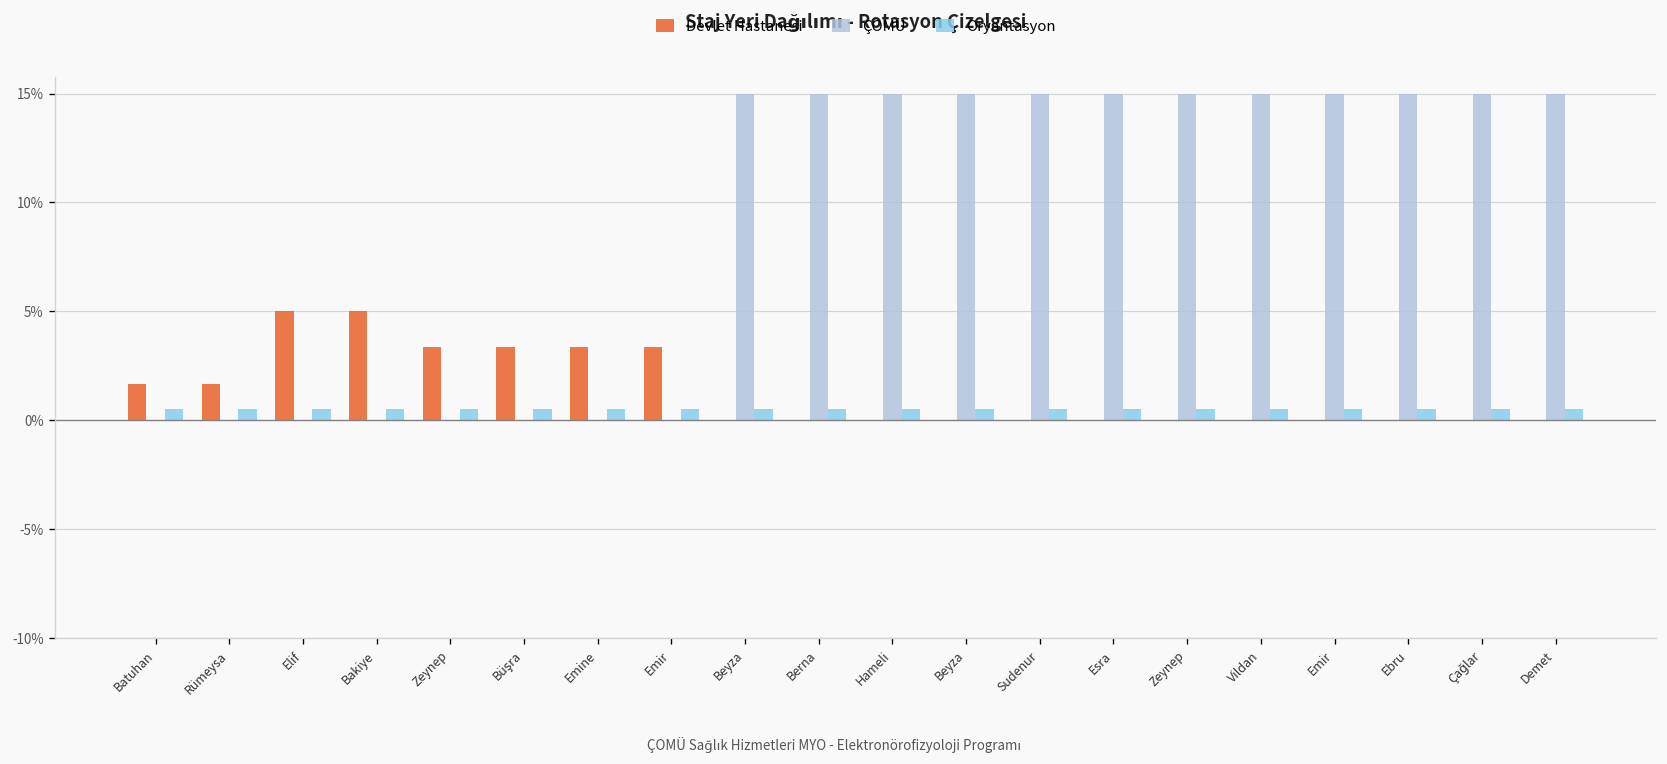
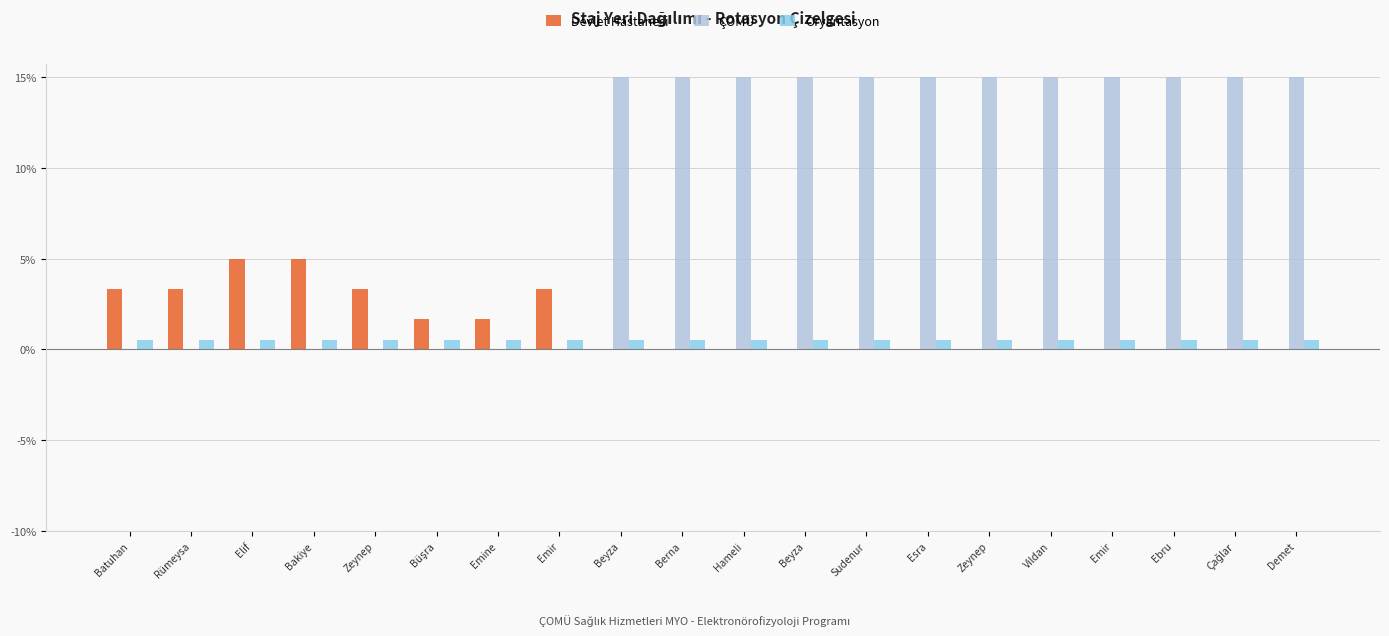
Devlet Hastanesi, Batuhan: 1.7% -> 3.3%
Devlet Hastanesi, Rümeysa: 1.7% -> 3.3%
Devlet Hastanesi, Büşra: 3.3% -> 1.7%
Devlet Hastanesi, Emine: 3.3% -> 1.7%
